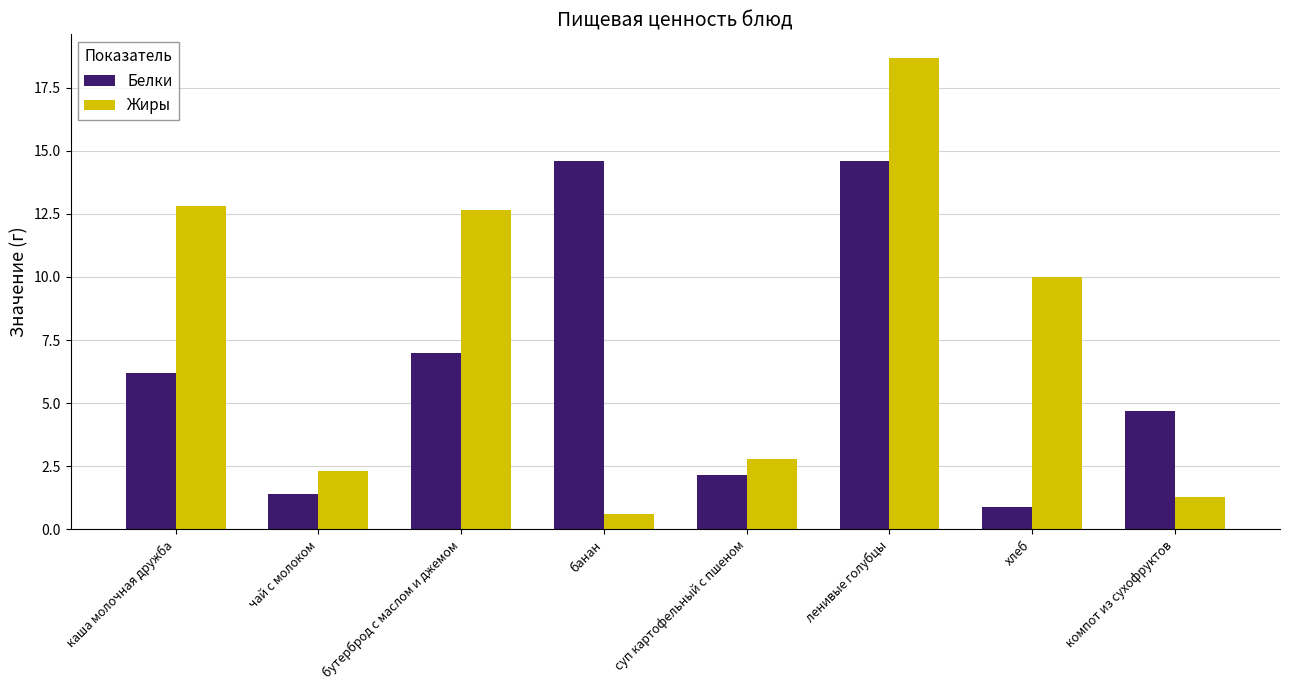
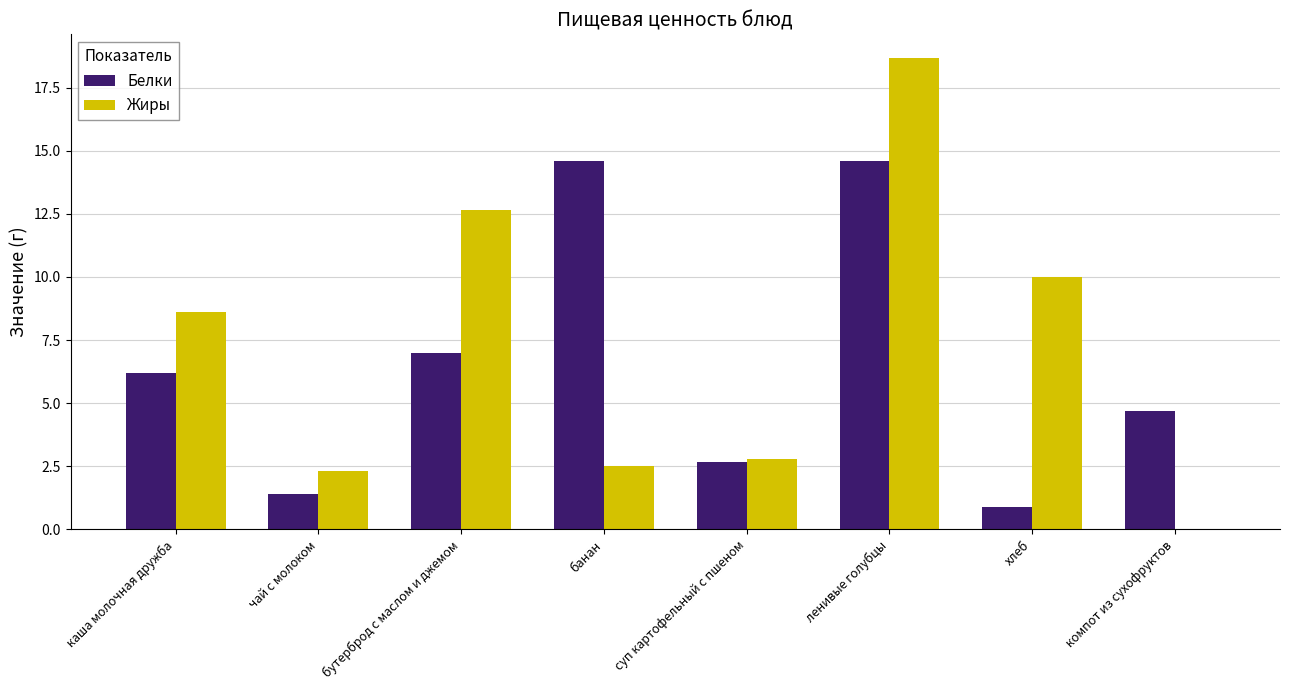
Жиры, каша молочная дружба: 12.8 -> 8.6
Жиры, банан: 0.6 -> 2.5
Белки, суп картофельный с пшеном: 2.2 -> 2.7
Жиры, компот из сухофруктов: 1.3 -> 0.0
